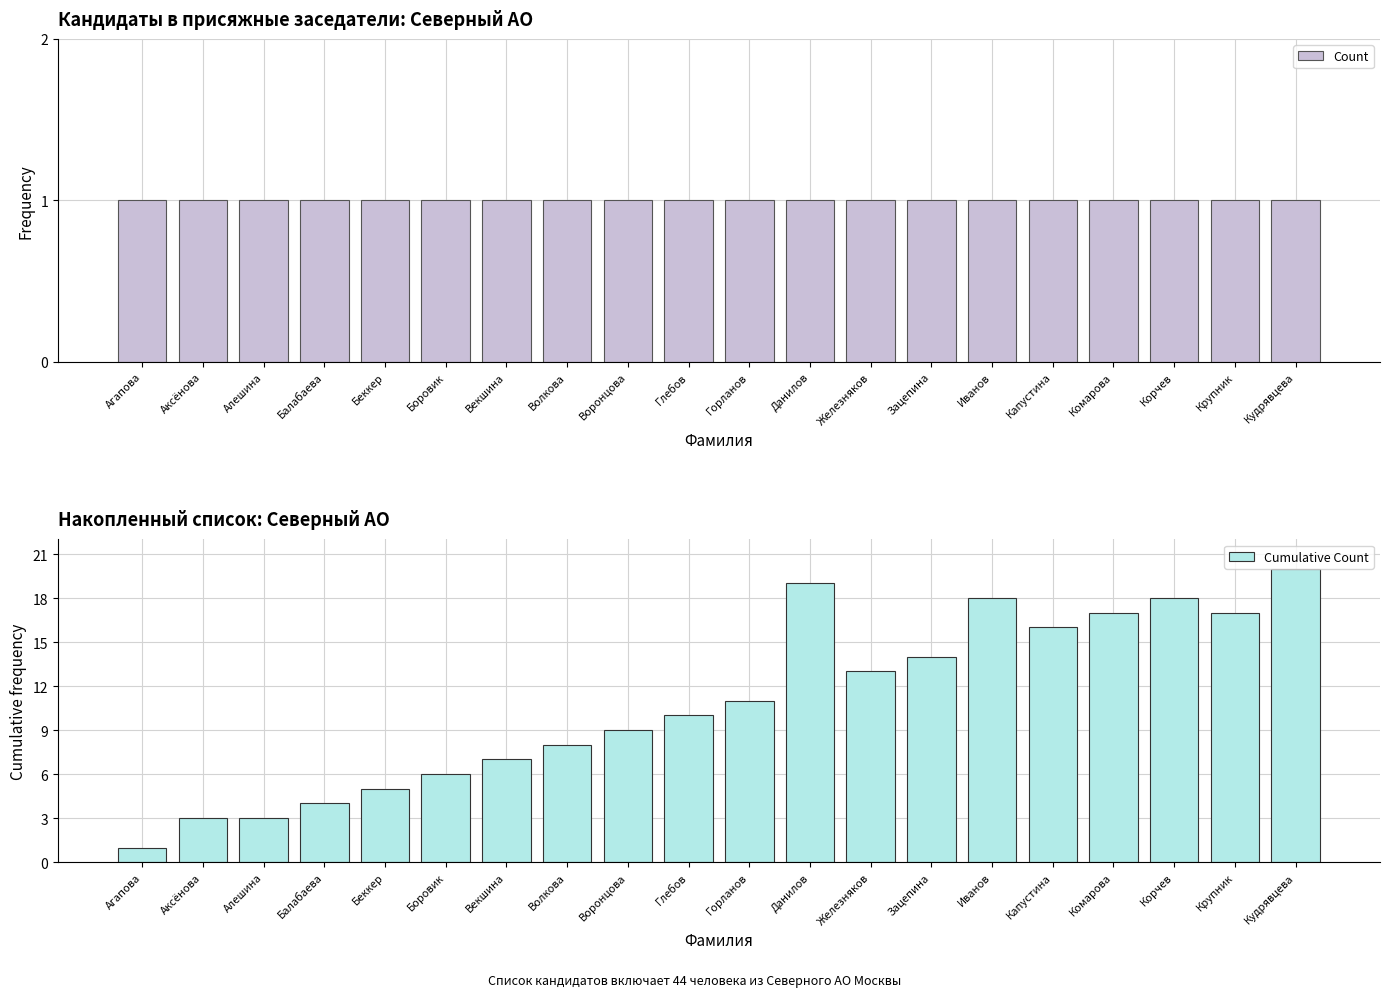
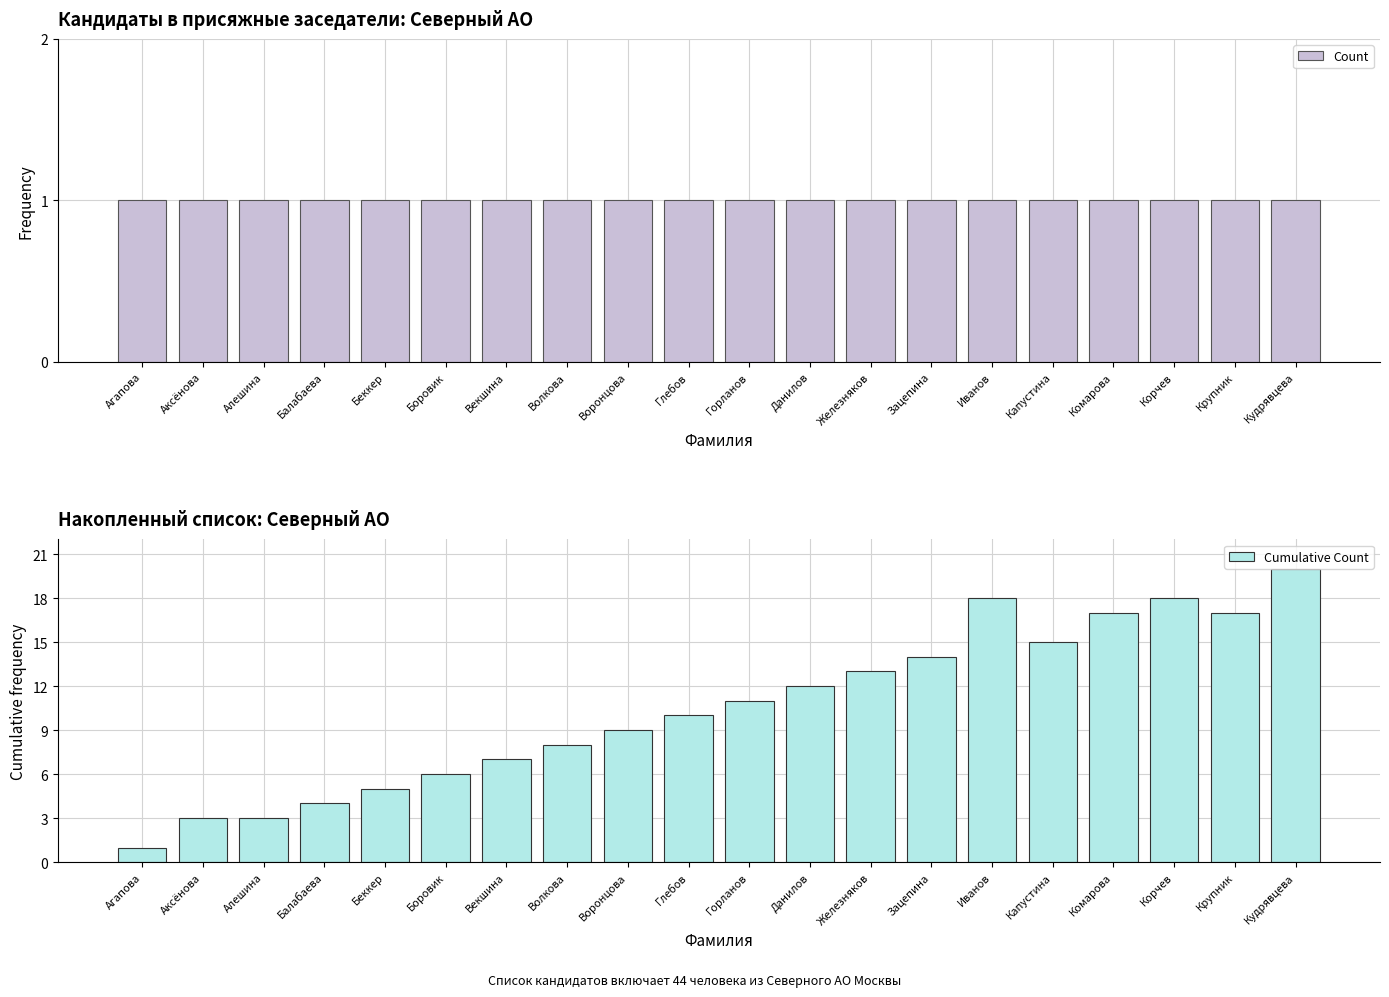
Накопленный список: Северный АО, Данилов: 19 -> 12
Накопленный список: Северный АО, Капустина: 16 -> 15
